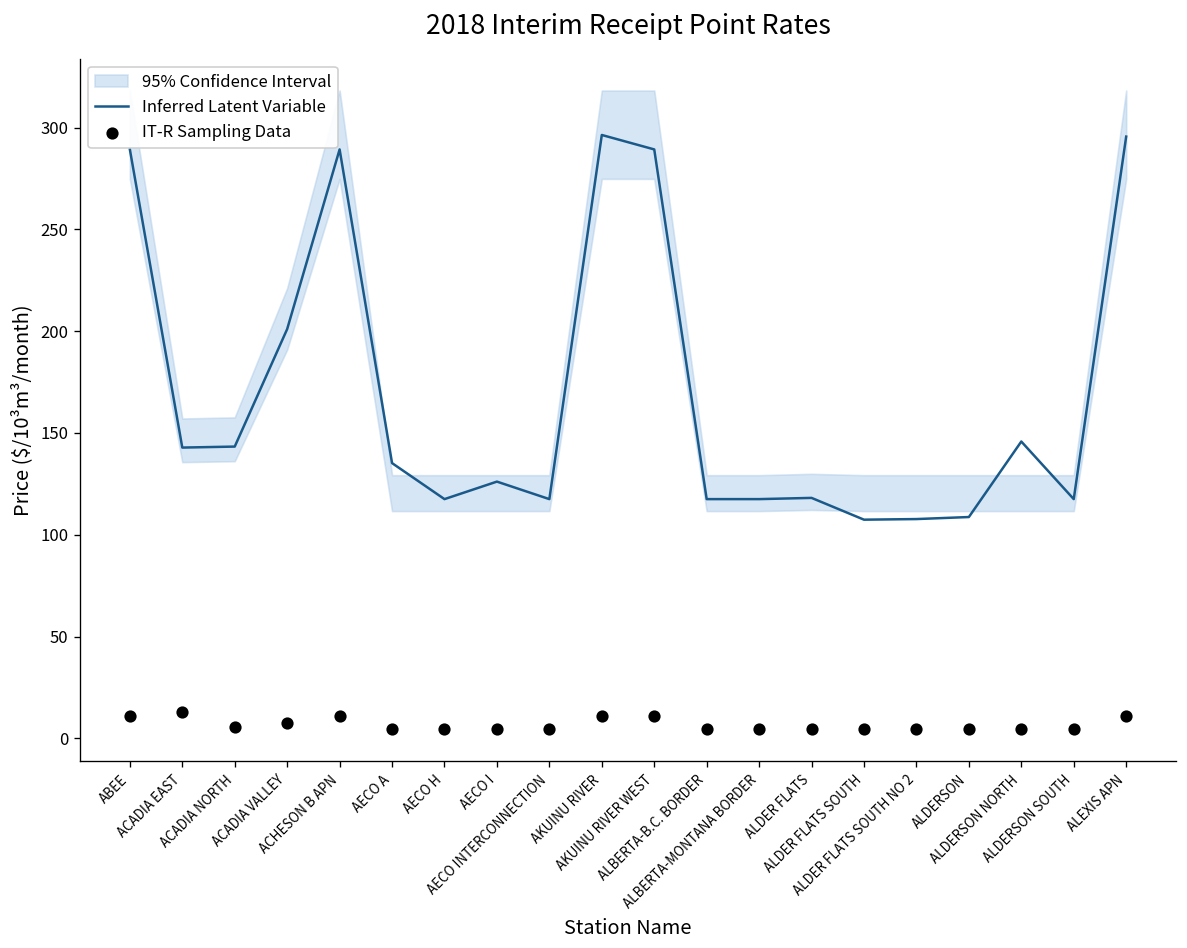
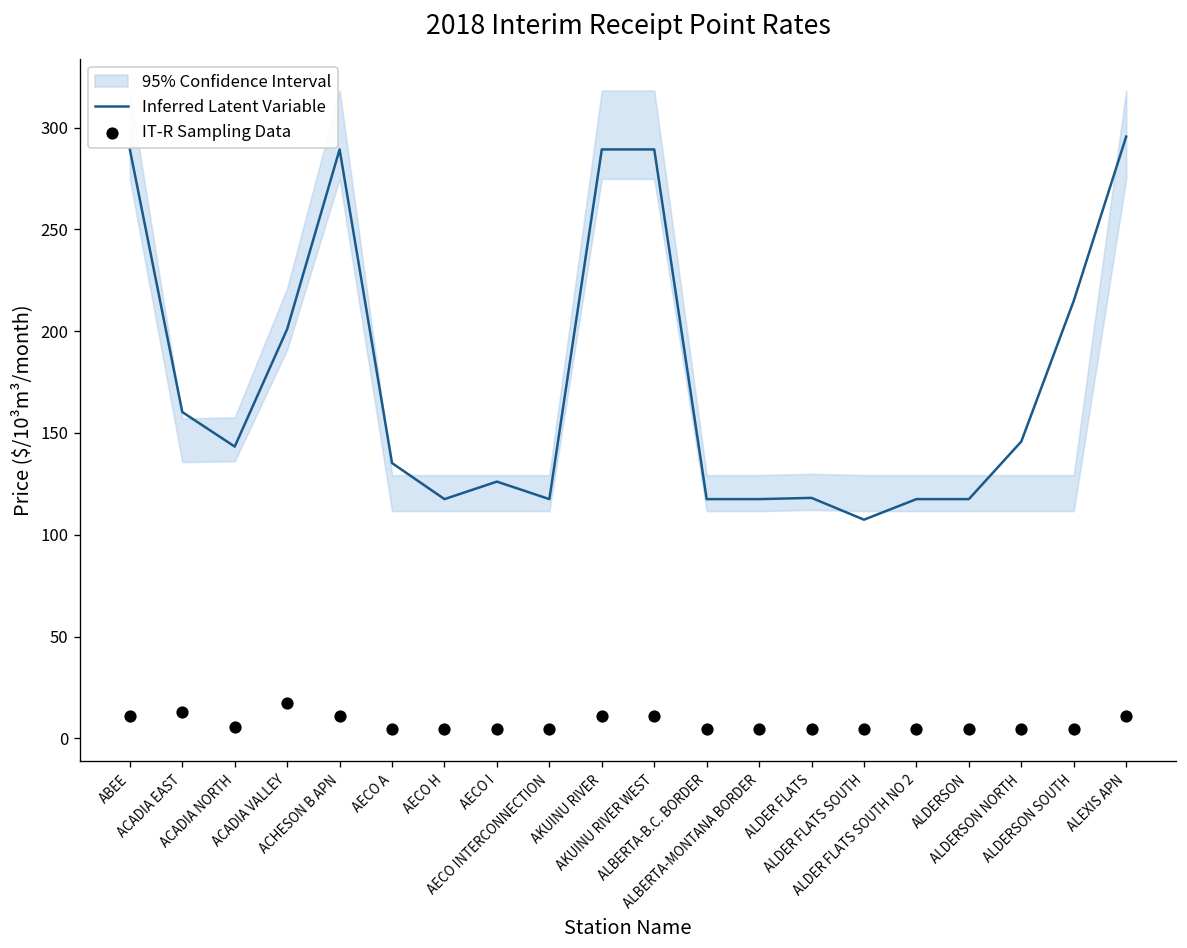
Inferred Latent Variable, ACADIA EAST: 143 -> 160
IT-R Sampling Data, ACADIA VALLEY: 8 -> 17
Inferred Latent Variable, AKUINU RIVER: 296 -> 289
Inferred Latent Variable, ALDER FLATS SOUTH NO 2: 108 -> 118
Inferred Latent Variable, ALDERSON: 109 -> 118
Inferred Latent Variable, ALDERSON SOUTH: 118 -> 215
